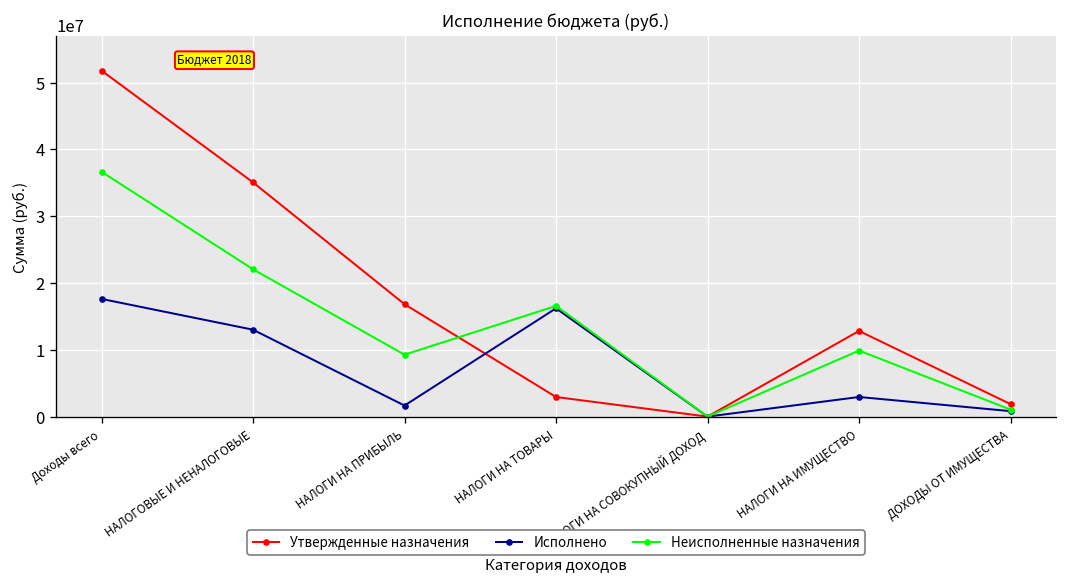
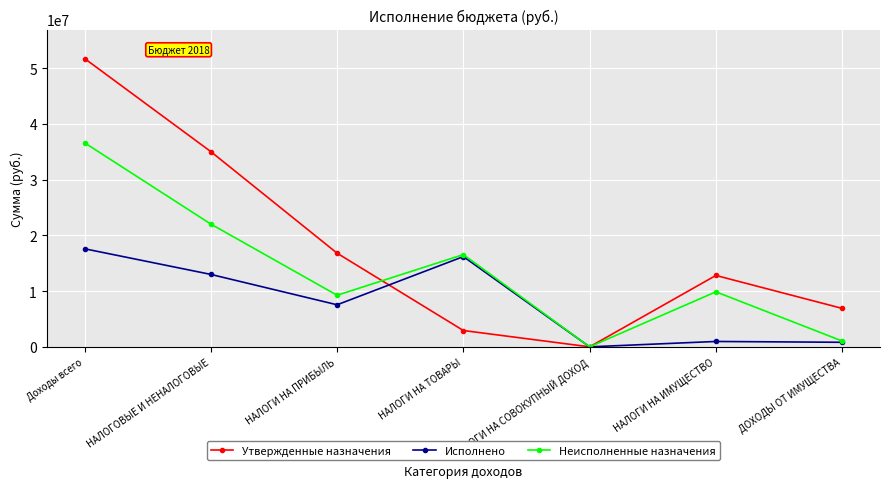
Исполнено, НАЛОГИ НА ПРИБЫЛЬ: 2000000 -> 8000000
Исполнено, НАЛОГИ НА ИМУЩЕСТВО: 3000000 -> 1000000
Утвержденные назначения, ДОХОДЫ ОТ ИМУЩЕСТВА: 2000000 -> 7000000
